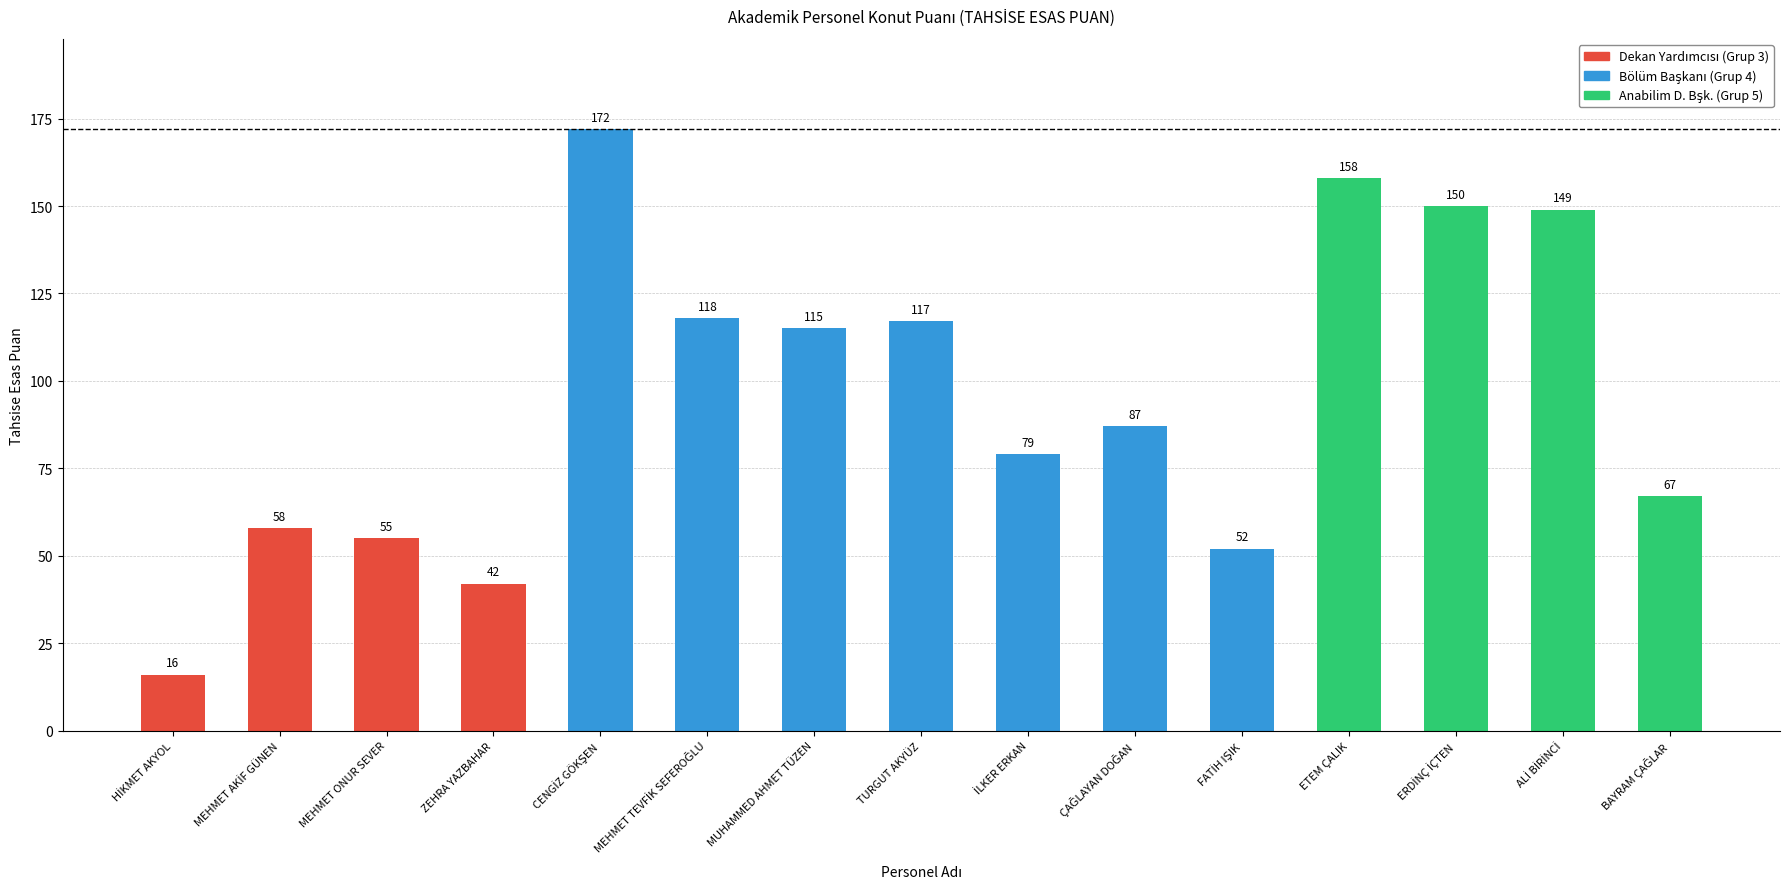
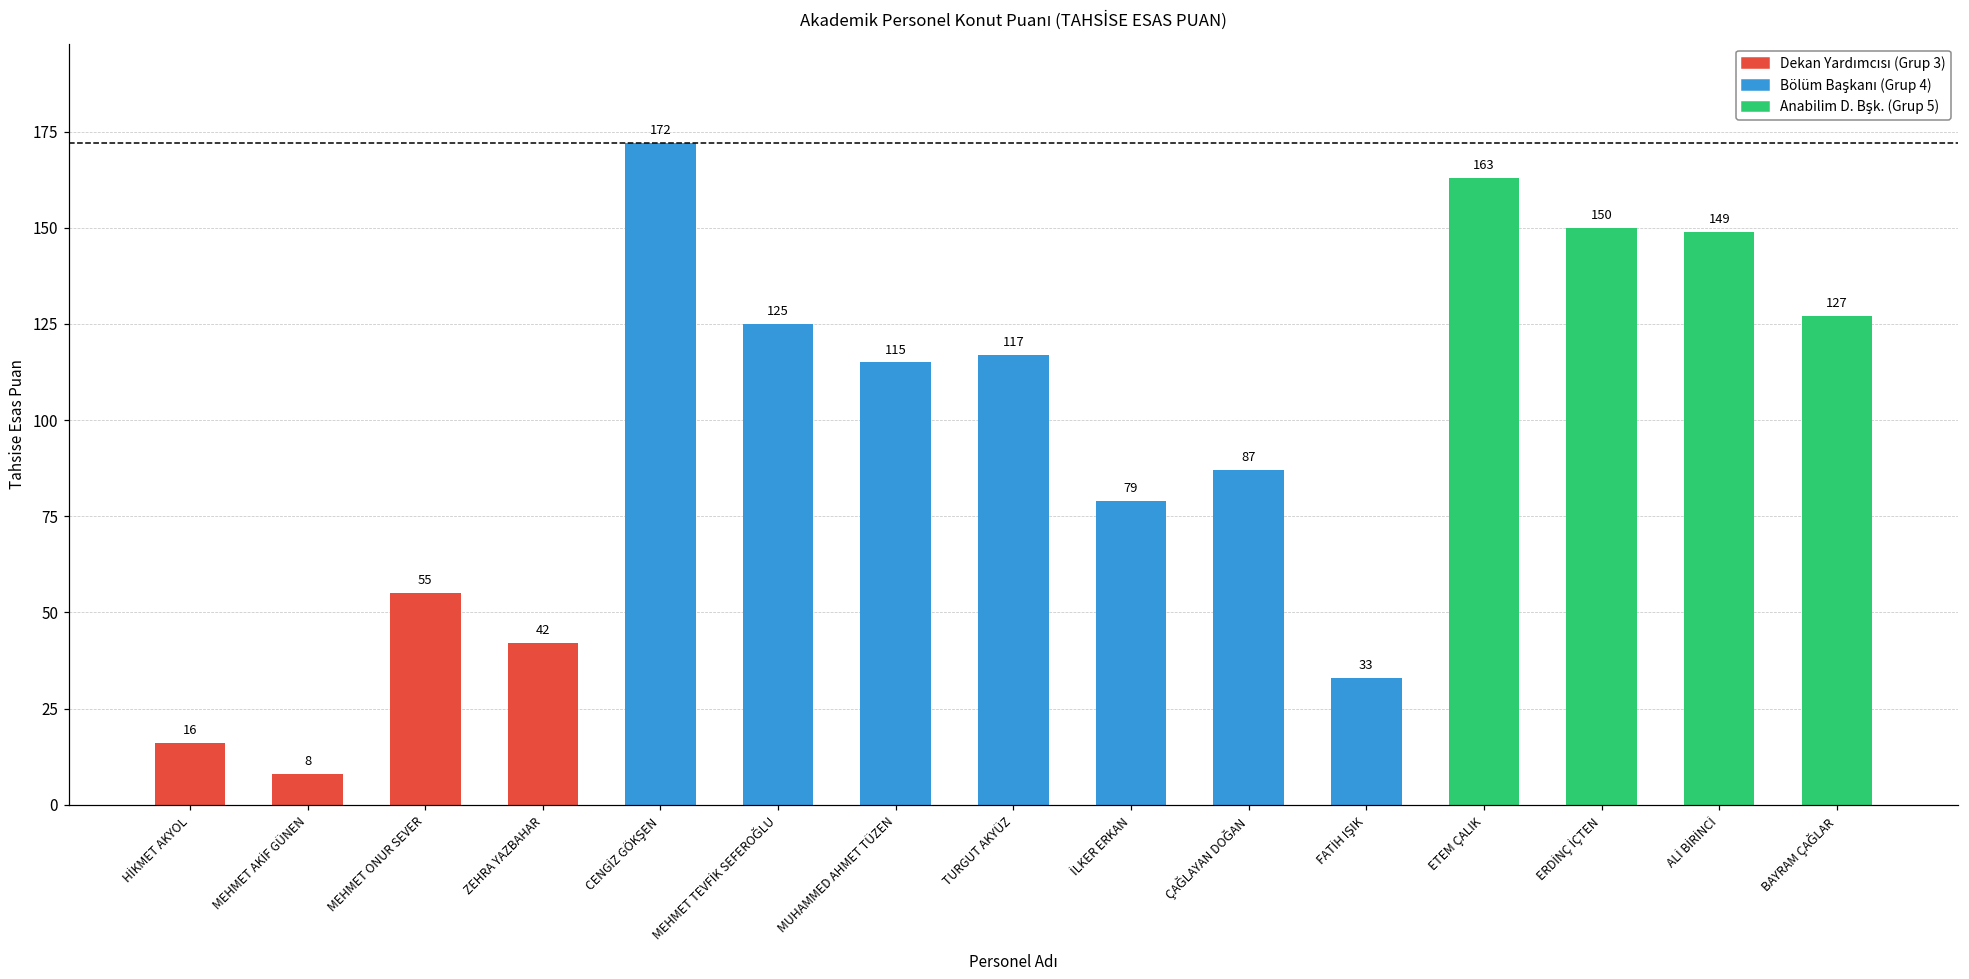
MEHMET AKİF GÜNEN: 58 -> 8
MEHMET TEVFİK SEFEROĞLU: 118 -> 125
FATİH IŞIK: 52 -> 33
ETEM ÇALIK: 158 -> 163
BAYRAM ÇAĞLAR: 67 -> 127
